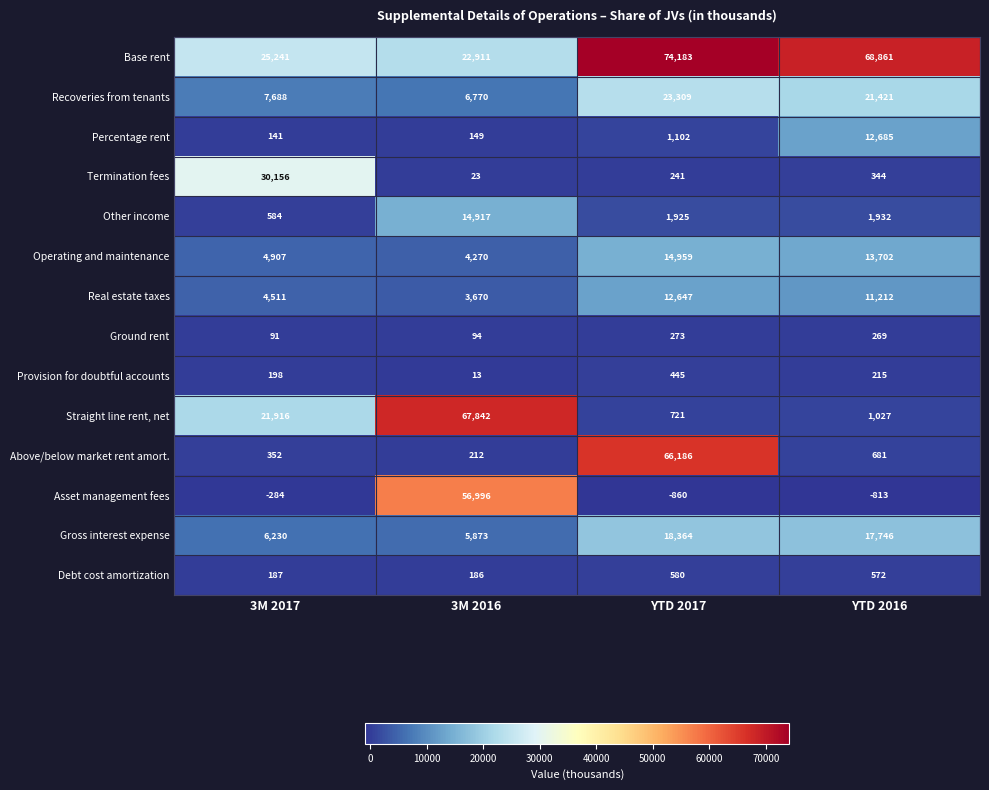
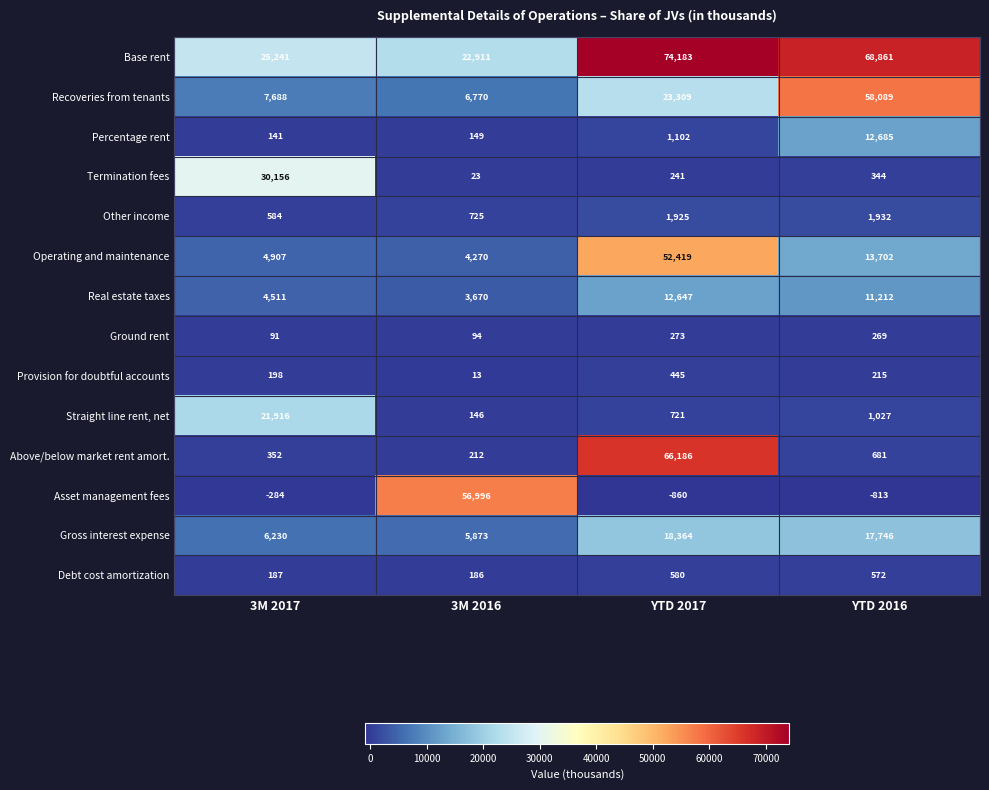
Recoveries from tenants, YTD 2016: 21,421 -> 58,089
Other income, 3M 2016: 14,917 -> 725
Operating and maintenance, YTD 2017: 14,959 -> 52,419
Straight line rent, net, 3M 2016: 67,842 -> 146
